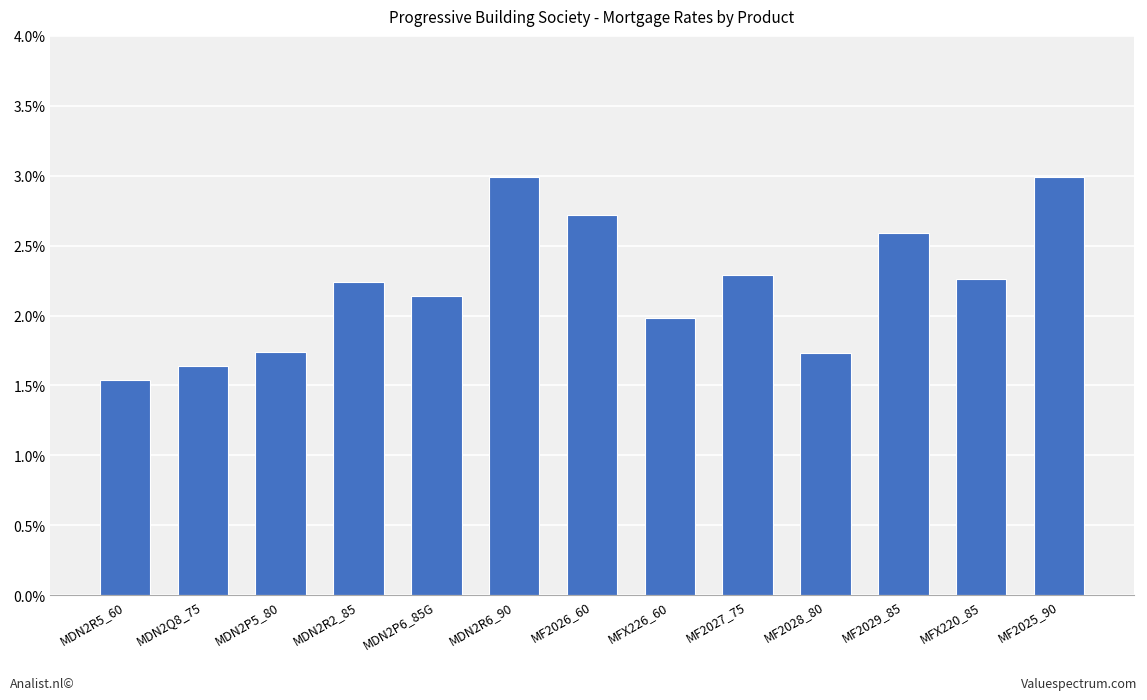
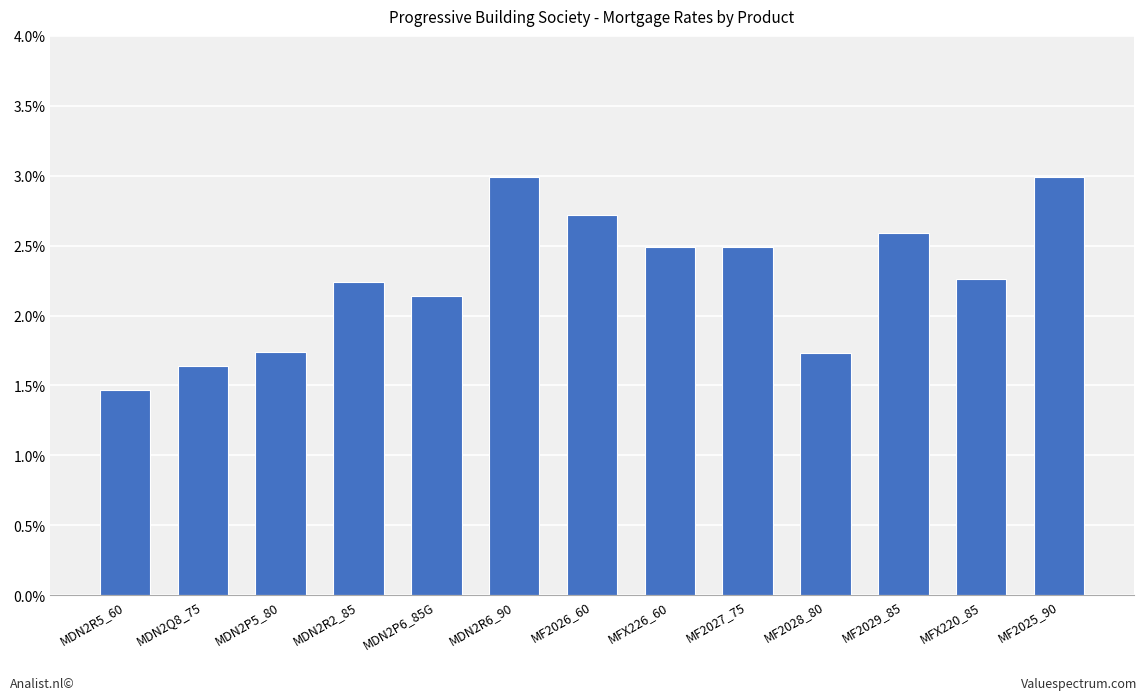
MDN2R5_60: 1.54% -> 1.47%
MFX226_60: 1.98% -> 2.49%
MF2027_75: 2.29% -> 2.49%
